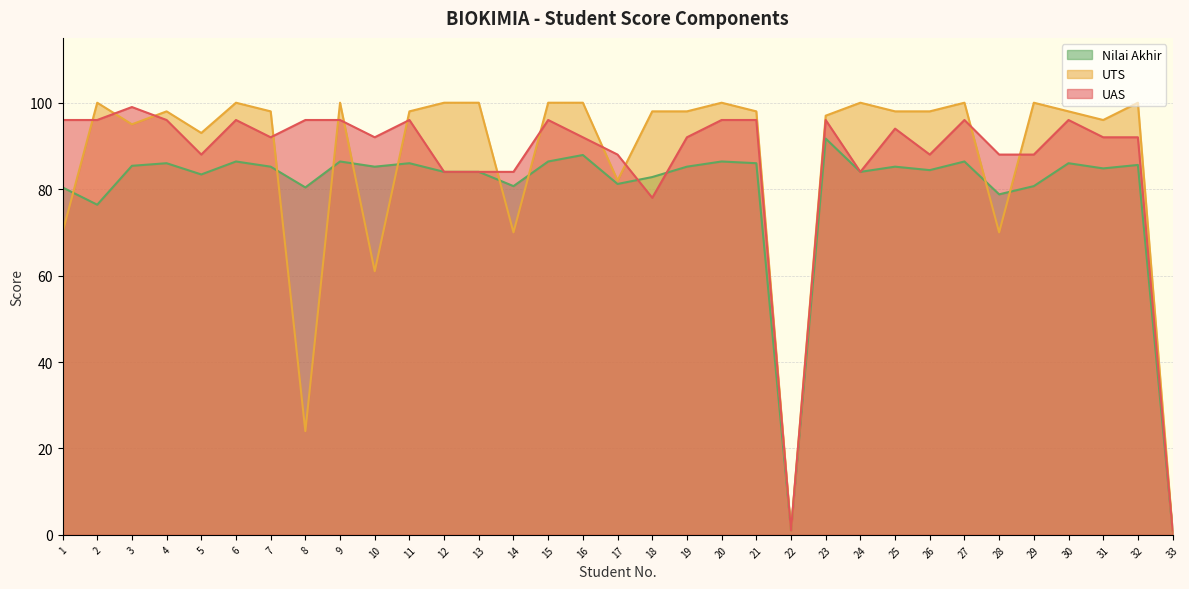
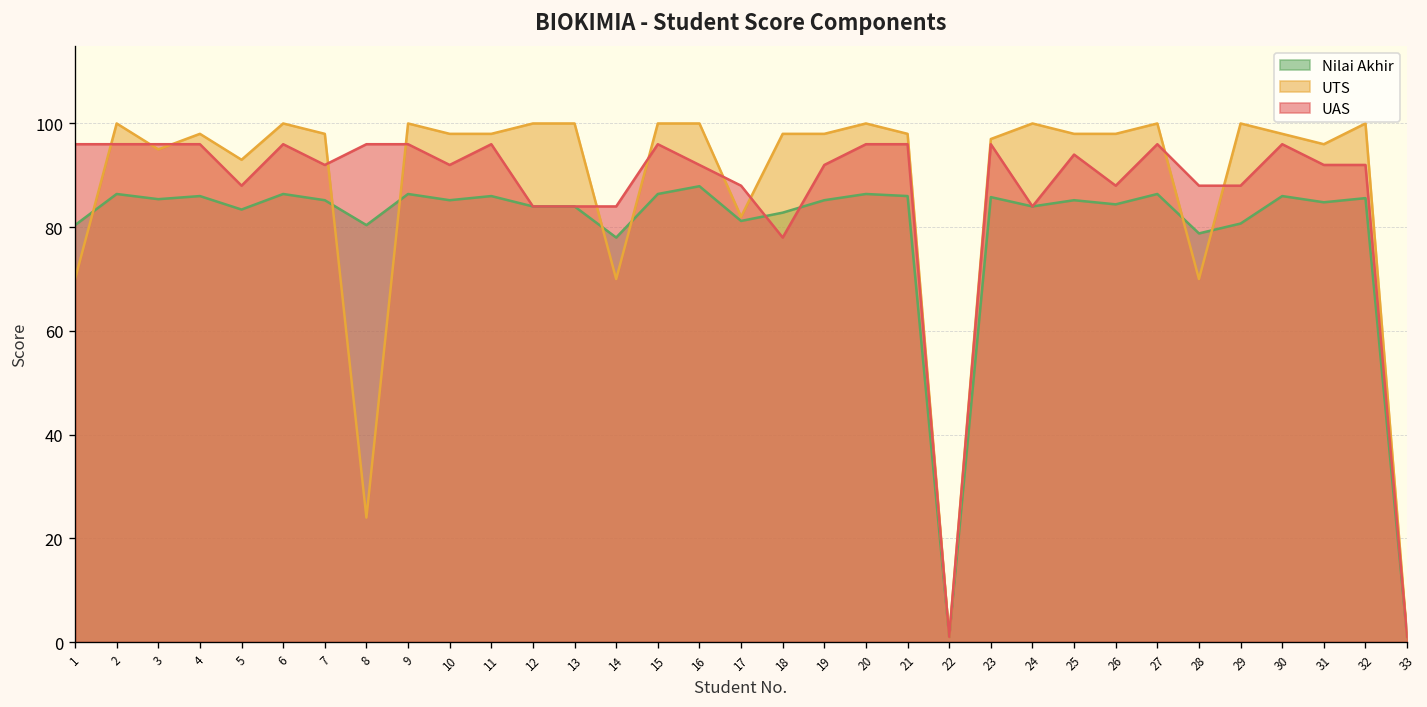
Nilai Akhir, 2: 76 -> 86
UAS, 3: 99 -> 96
UTS, 10: 61 -> 98
Nilai Akhir, 14: 81 -> 78
Nilai Akhir, 23: 92 -> 86
